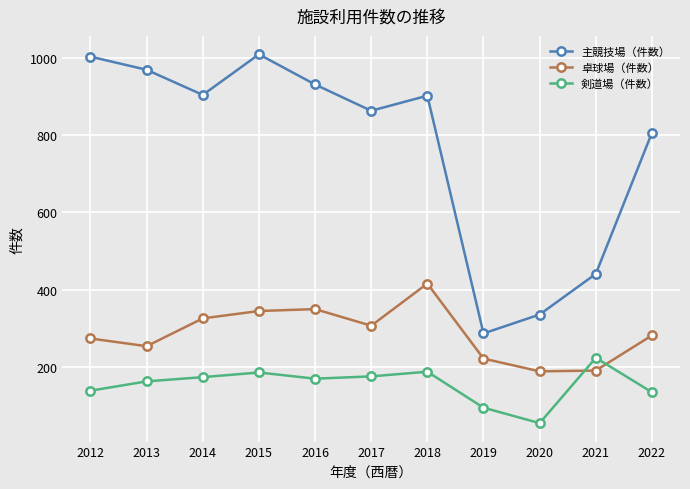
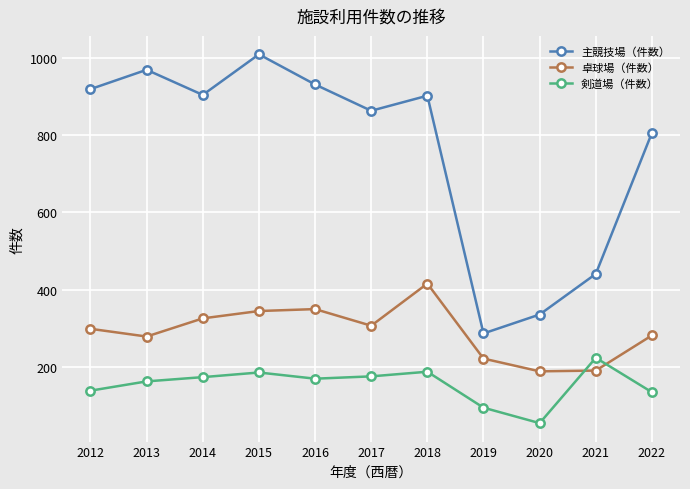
主競技場（件数）, 2012: 1000 -> 920
卓球場（件数）, 2012: 270 -> 300
卓球場（件数）, 2013: 250 -> 280
